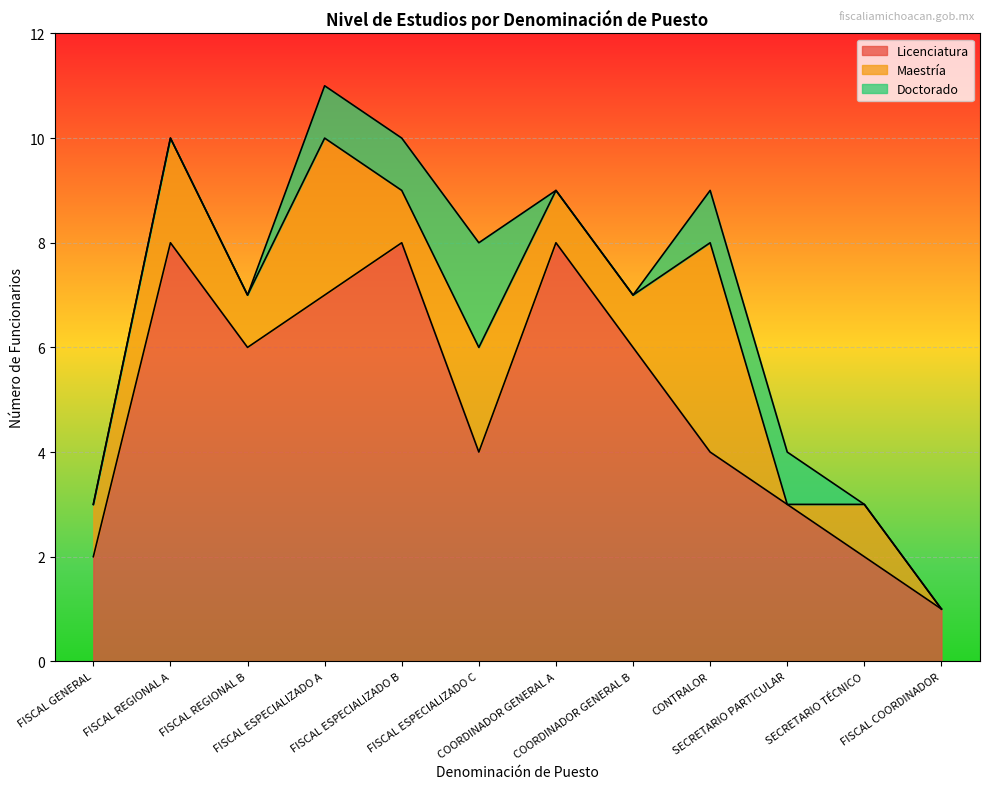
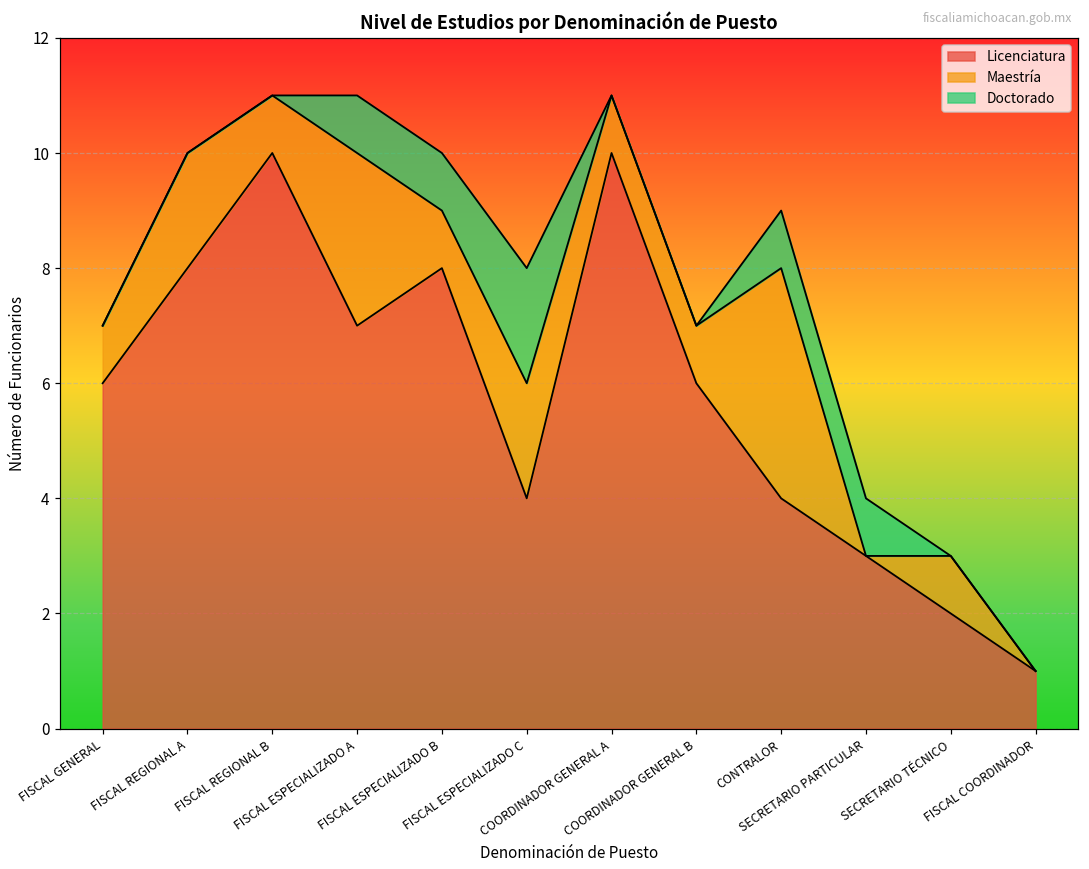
Licenciatura, FISCAL GENERAL: 2 -> 6
Licenciatura, FISCAL REGIONAL B: 6 -> 10
Licenciatura, COORDINADOR GENERAL A: 8 -> 10
